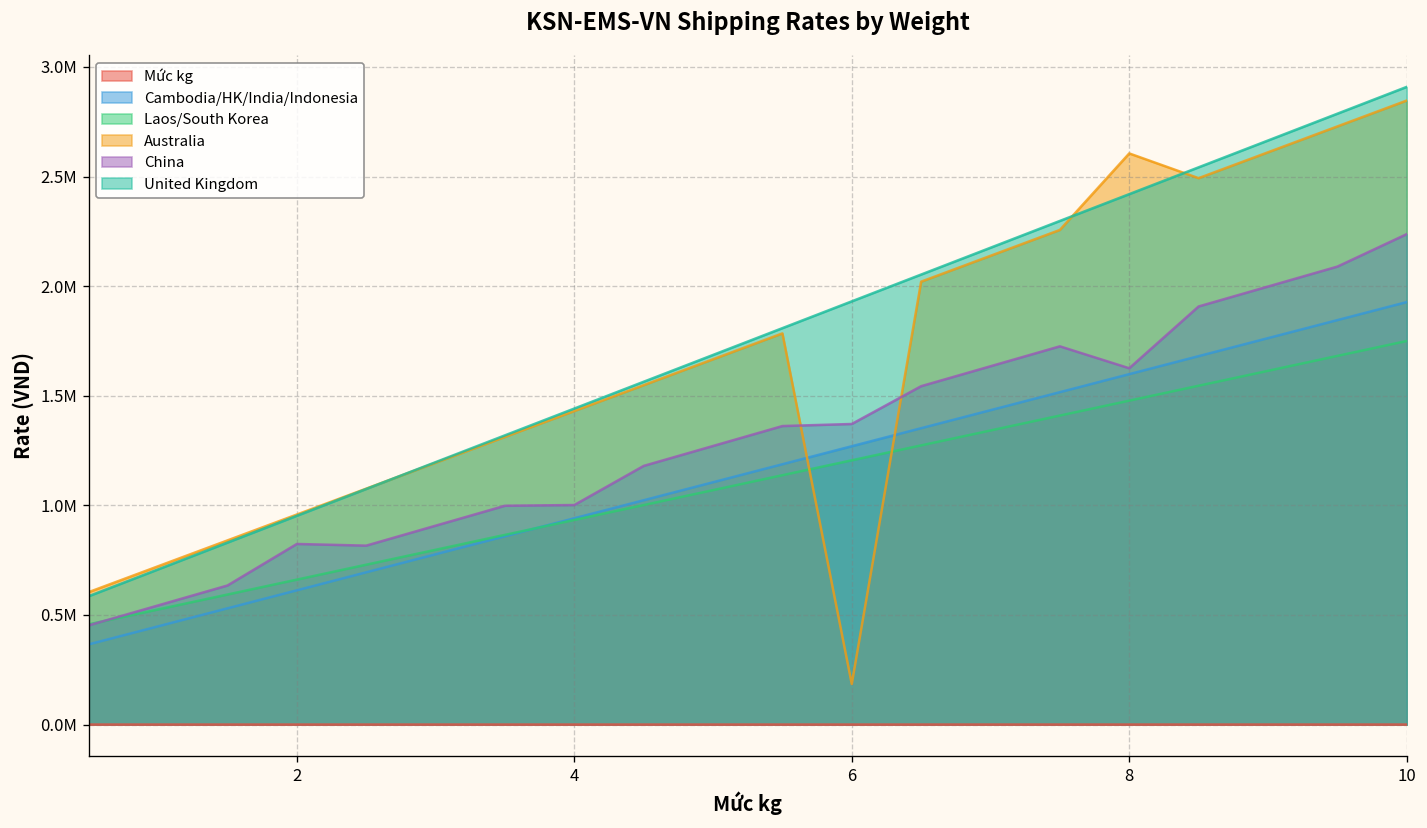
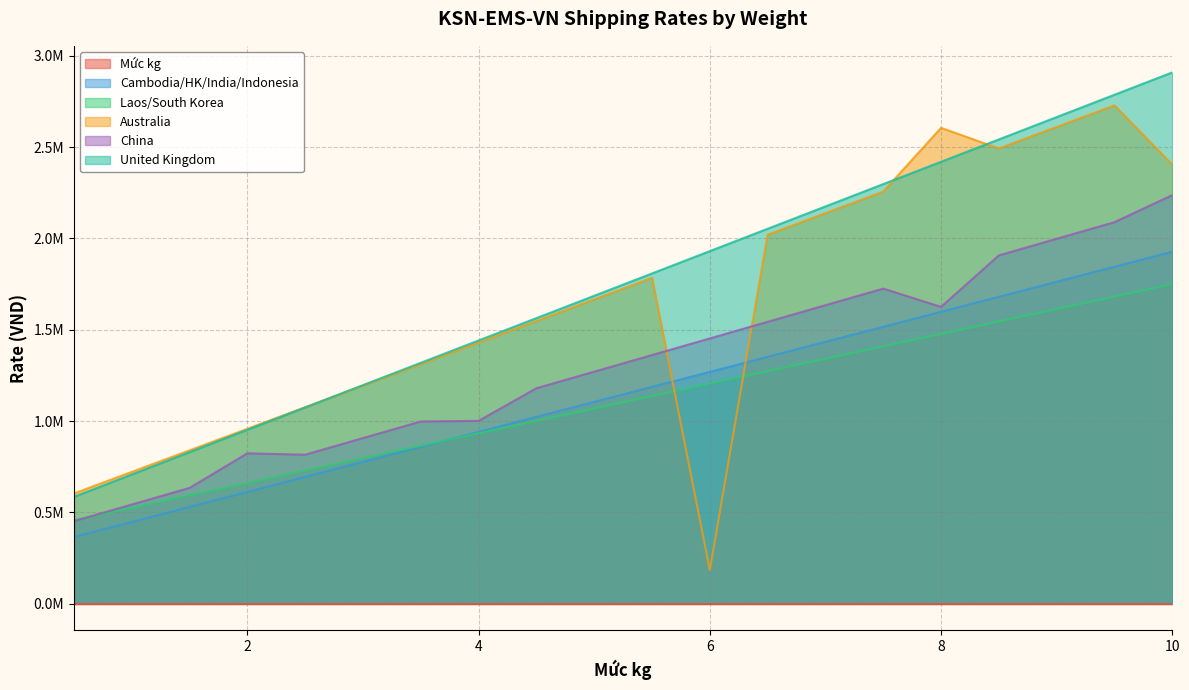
China, 6: 1370000 -> 1450000
Australia, 10: 2850000 -> 2400000
